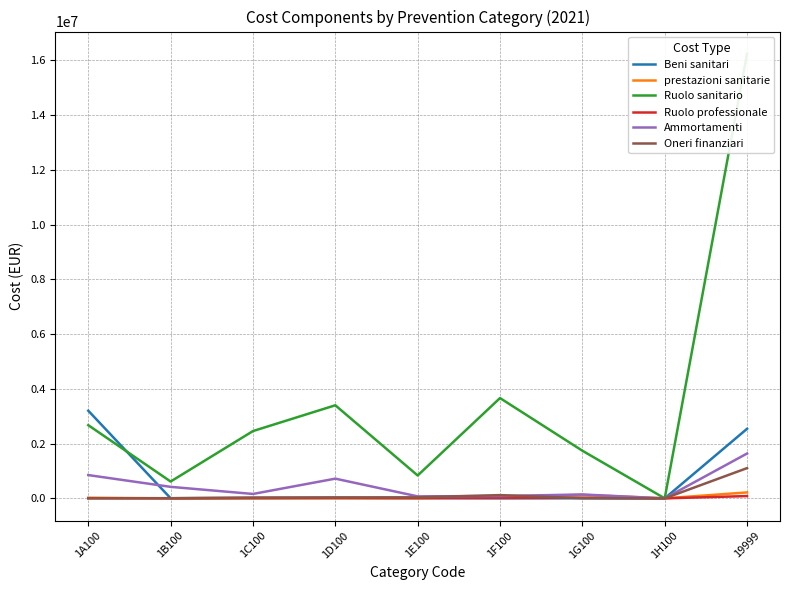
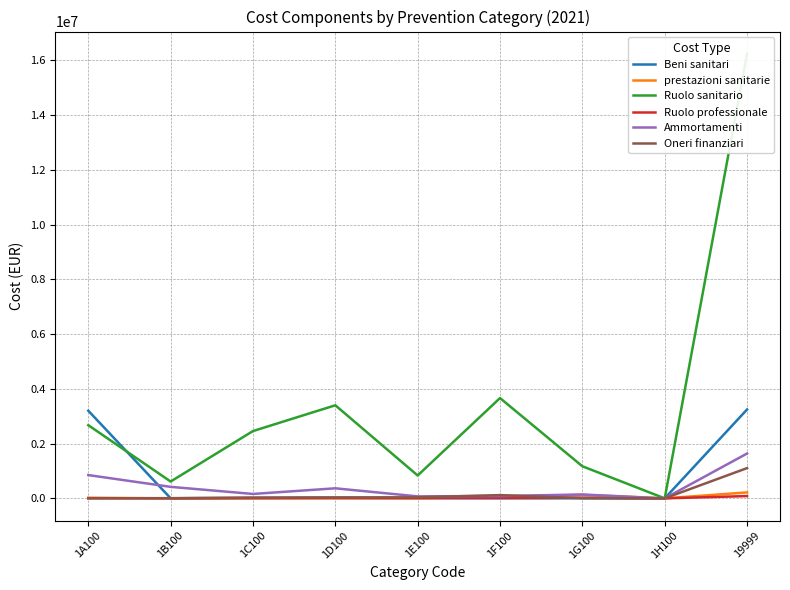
Ammortamenti, 1D100: 700000 -> 400000
Ruolo sanitario, 1G100: 1700000 -> 1200000
Beni sanitari, 19999: 2500000 -> 3200000
